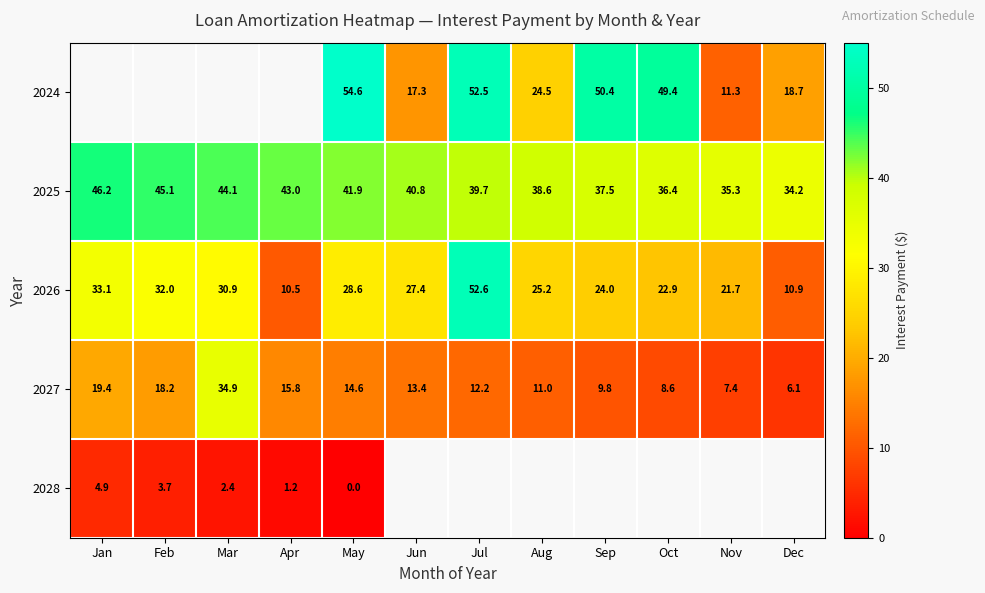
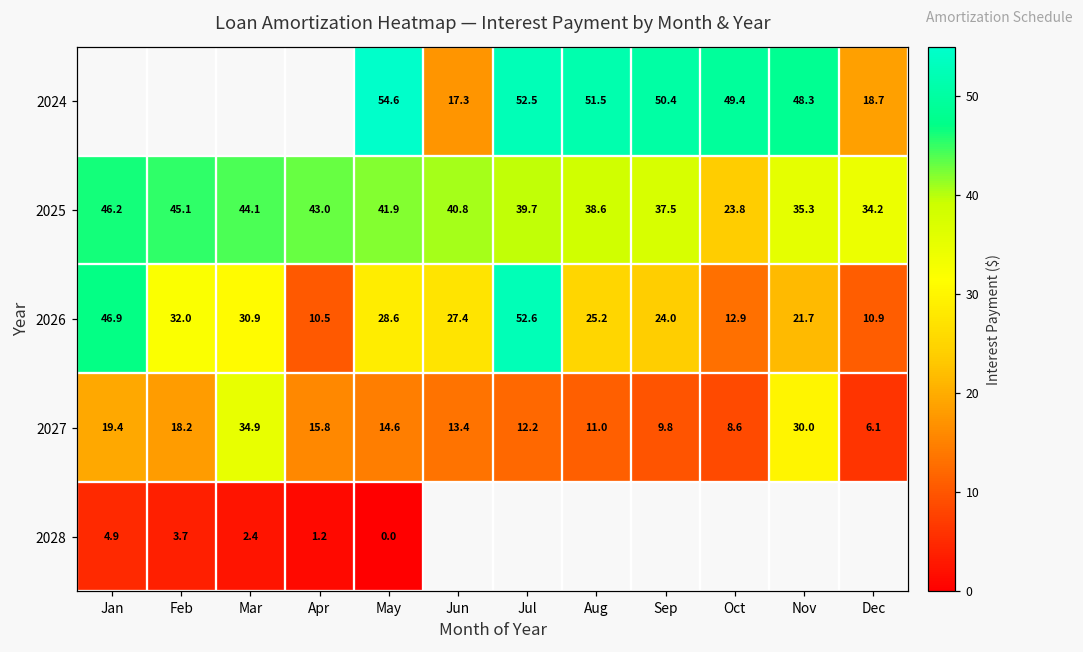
2024, Aug: 24.5 -> 51.5
2024, Nov: 11.3 -> 48.3
2025, Oct: 36.4 -> 23.8
2026, Jan: 33.1 -> 46.9
2026, Oct: 22.9 -> 12.9
2027, Nov: 7.4 -> 30.0
